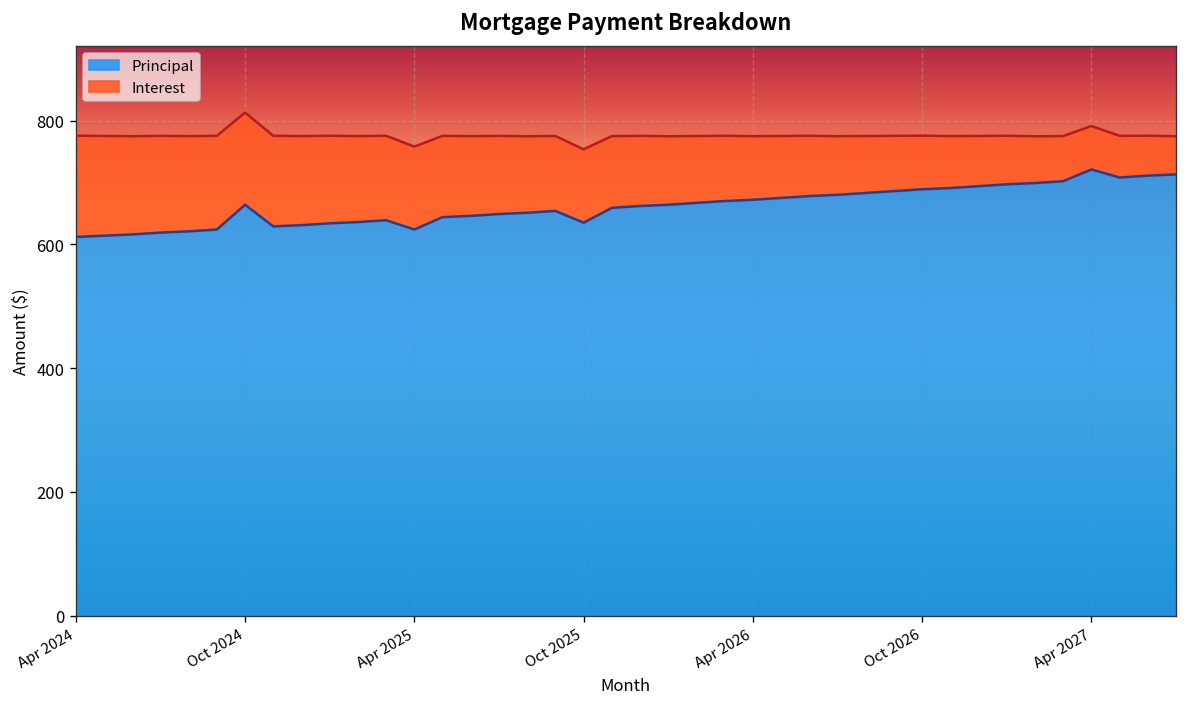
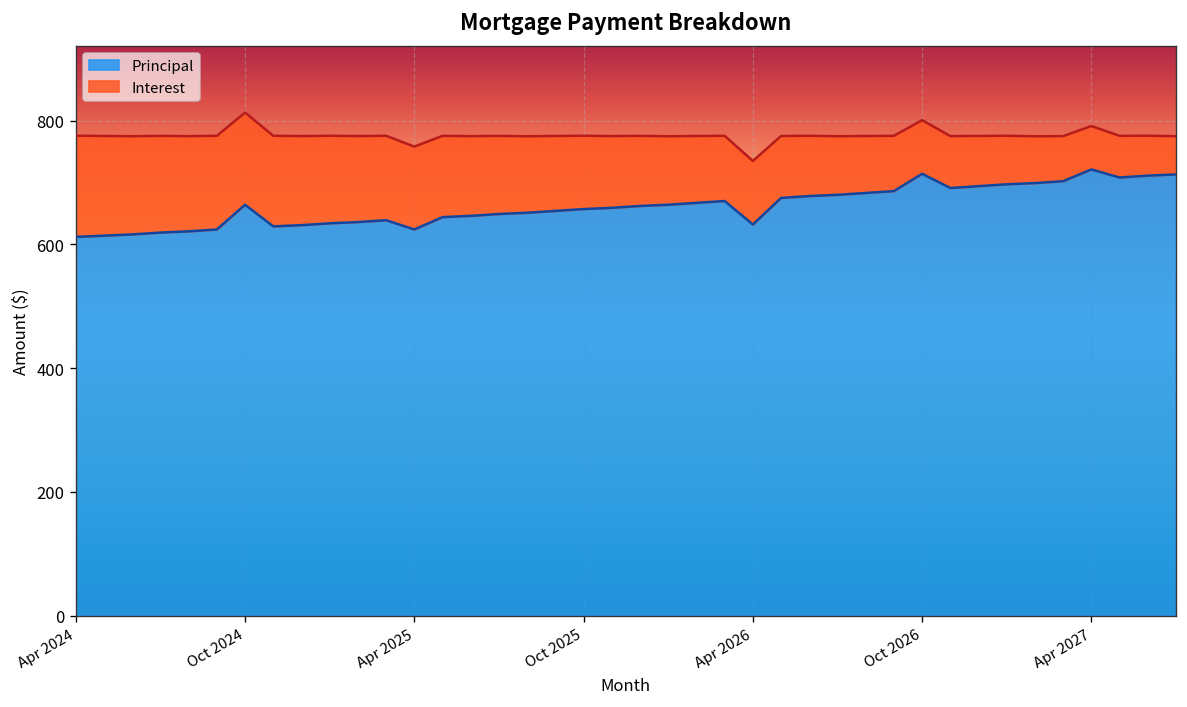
Principal, Oct 2025: 640 -> 660
Principal, Apr 2026: 670 -> 630
Principal, Oct 2026: 690 -> 710
